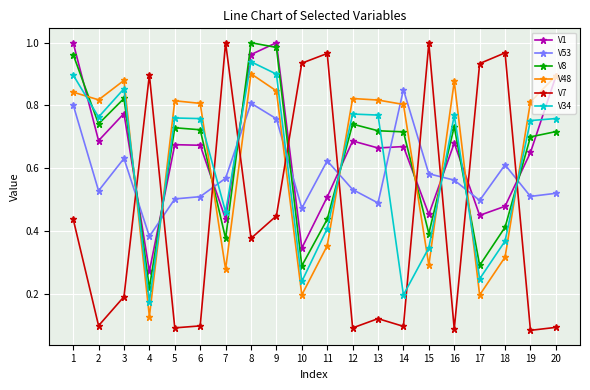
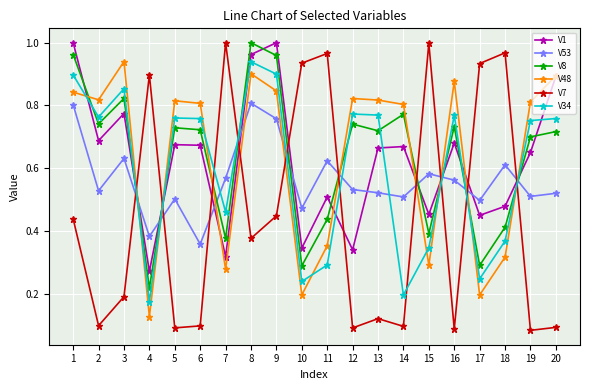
V48, 3: 0.88 -> 0.94
V53, 6: 0.51 -> 0.36
V1, 7: 0.44 -> 0.32
V8, 9: 0.99 -> 0.96
V34, 11: 0.41 -> 0.29
V1, 12: 0.69 -> 0.34
V53, 13: 0.49 -> 0.52
V53, 14: 0.85 -> 0.51
V8, 14: 0.72 -> 0.77
